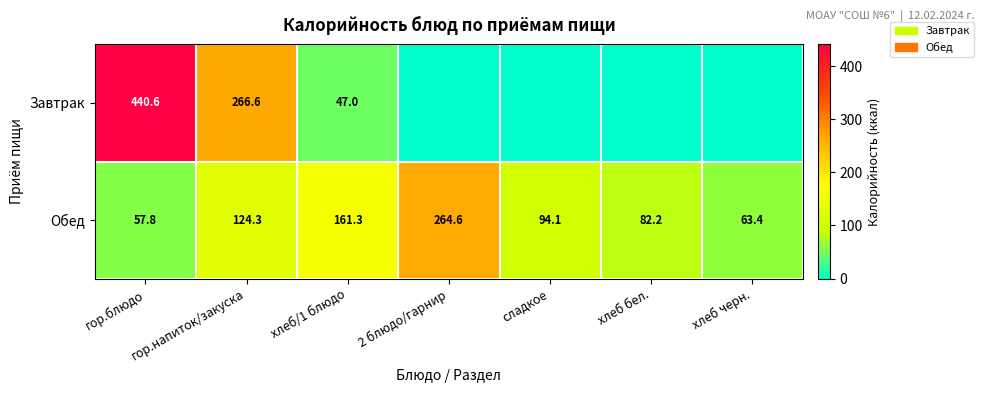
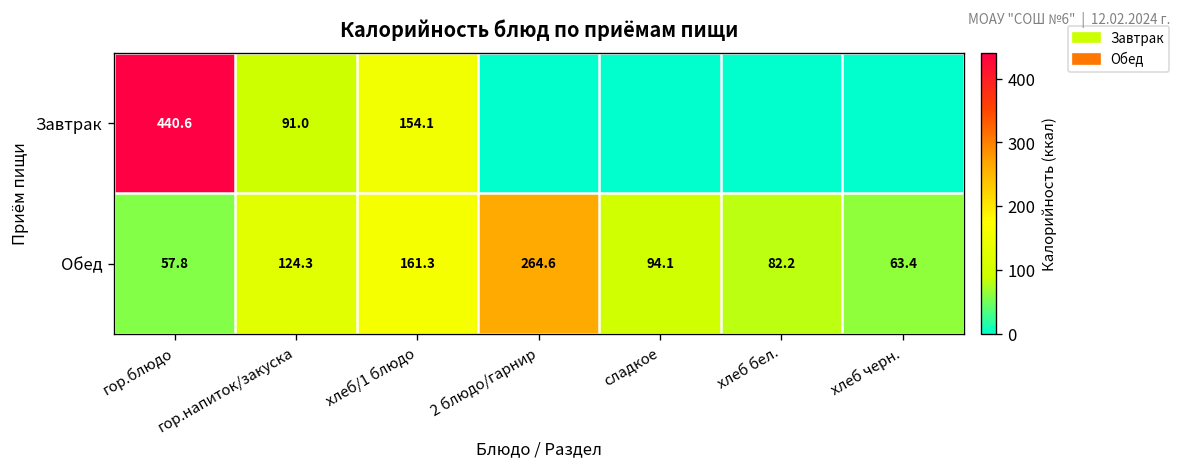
Завтрак, гор.напиток/закуска: 266.6 -> 91.0
Завтрак, хлеб/1 блюдо: 47.0 -> 154.1
